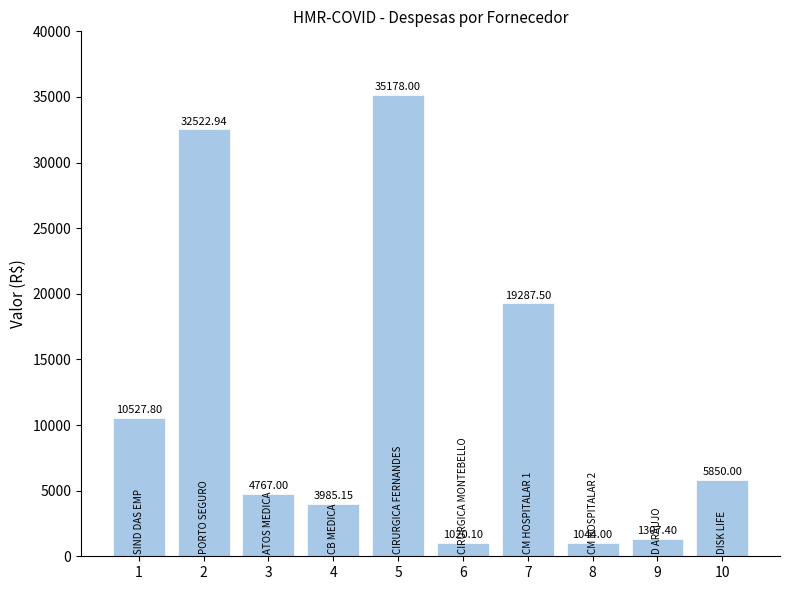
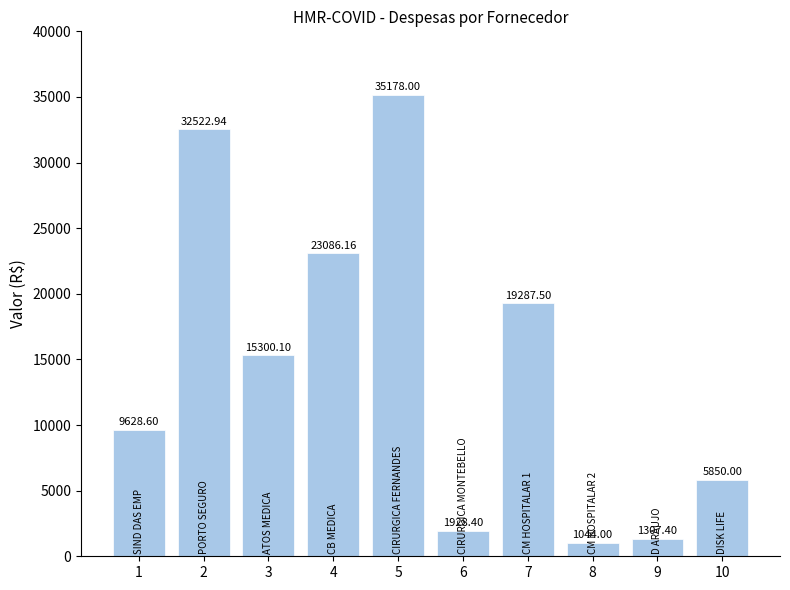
1: 10527.80 -> 9628.60
3: 4767.00 -> 15300.10
4: 3985.15 -> 23086.16
6: 1020.10 -> 1928.40
